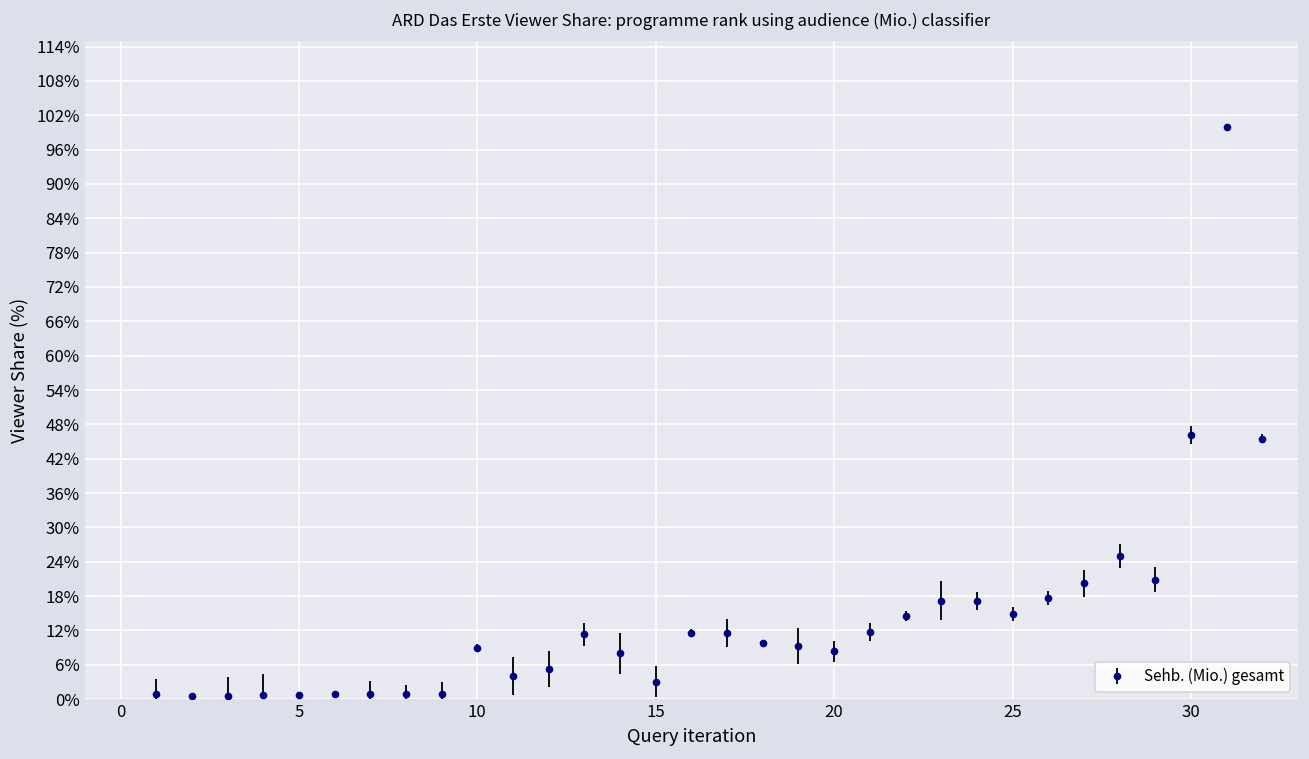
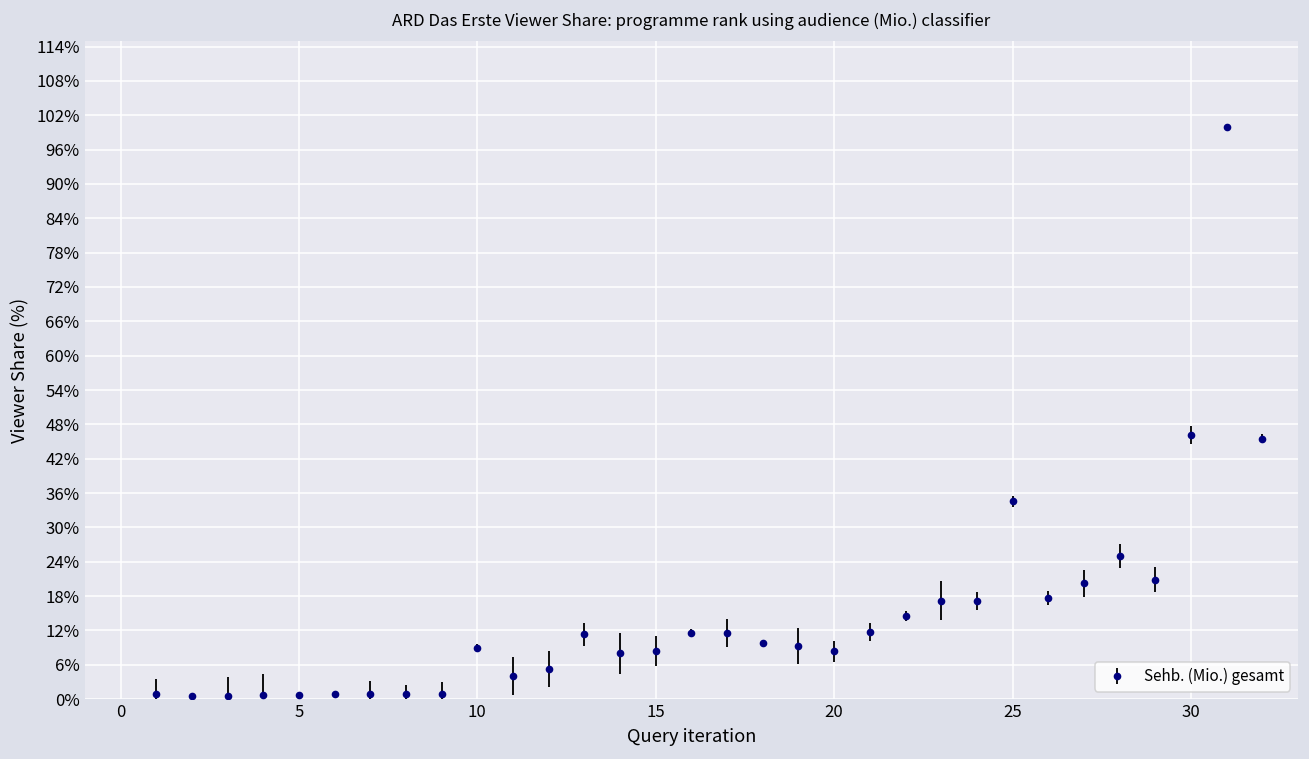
15: 3% -> 8%
25: 15% -> 35%
